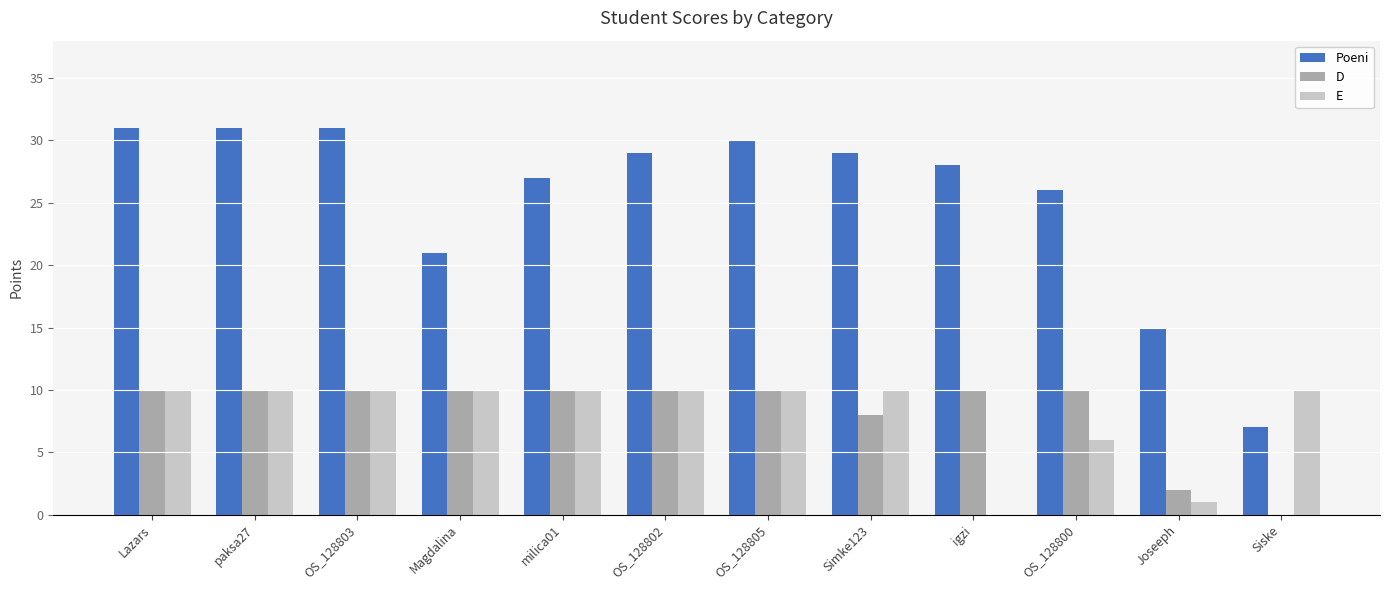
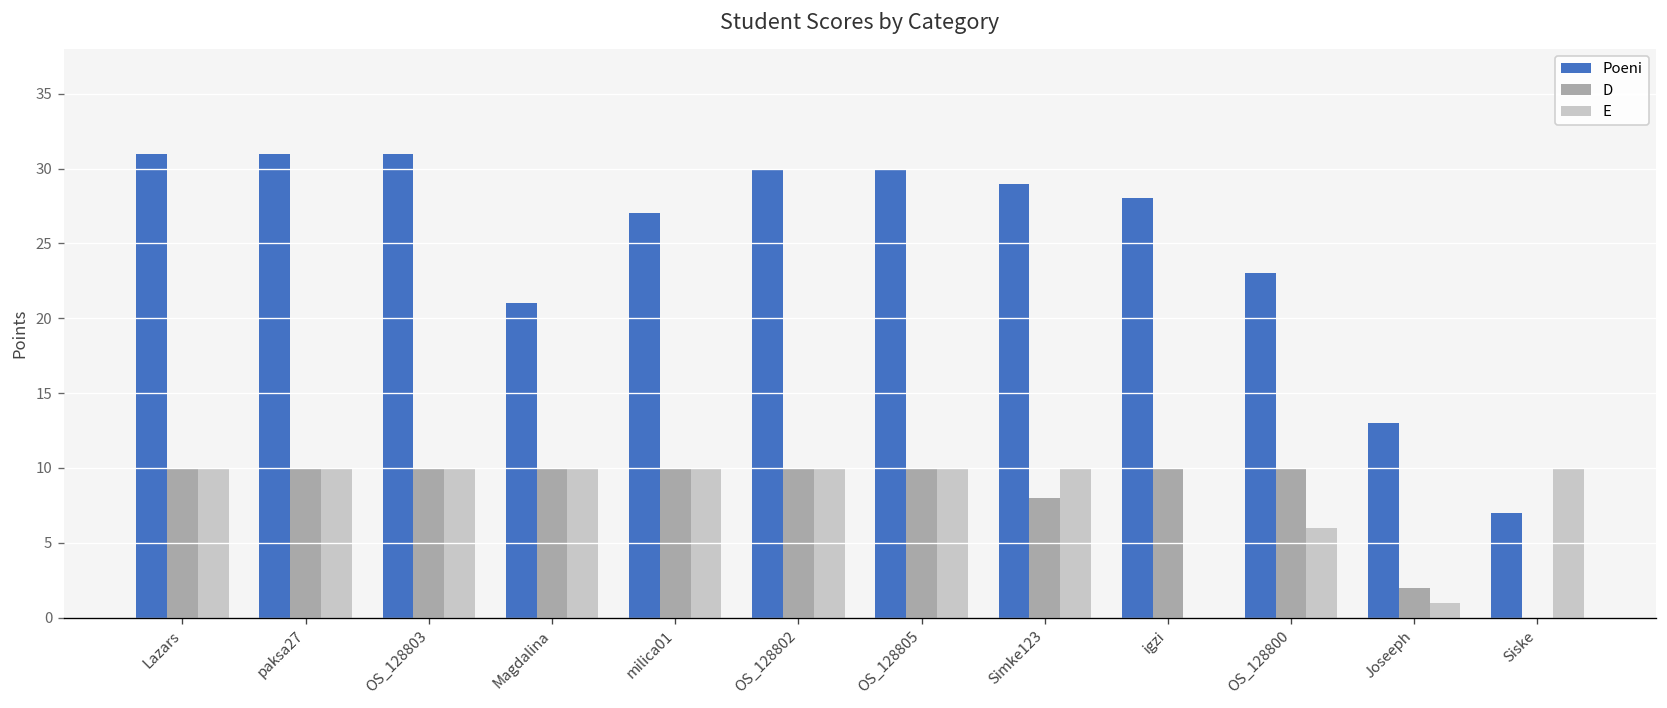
Poeni, OS_128802: 29 -> 30
Poeni, OS_128800: 26 -> 23
Poeni, Joseeph: 15 -> 13
